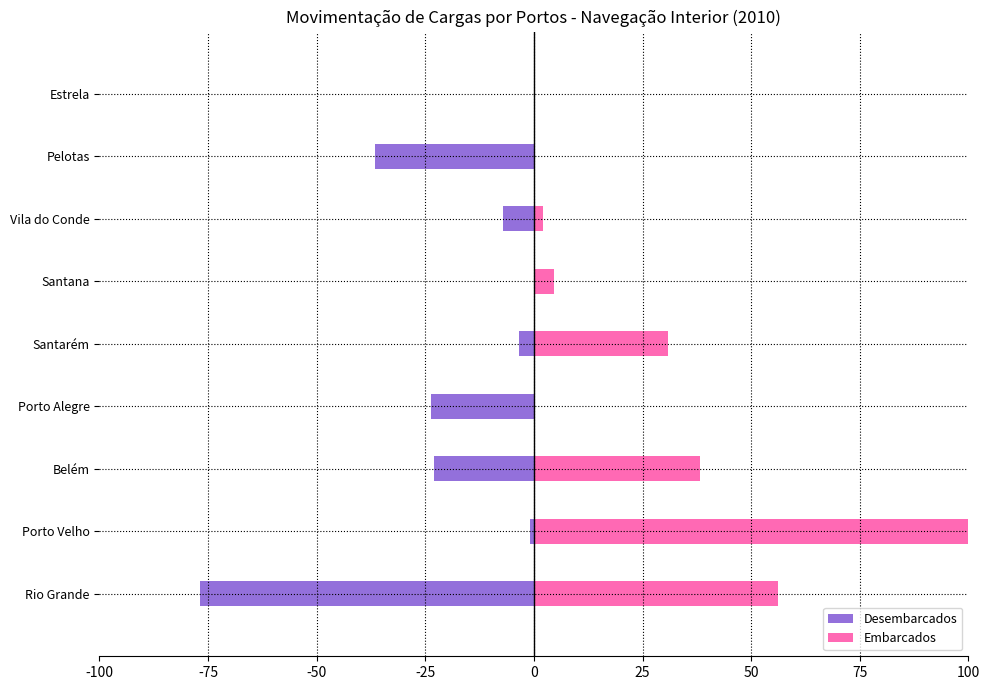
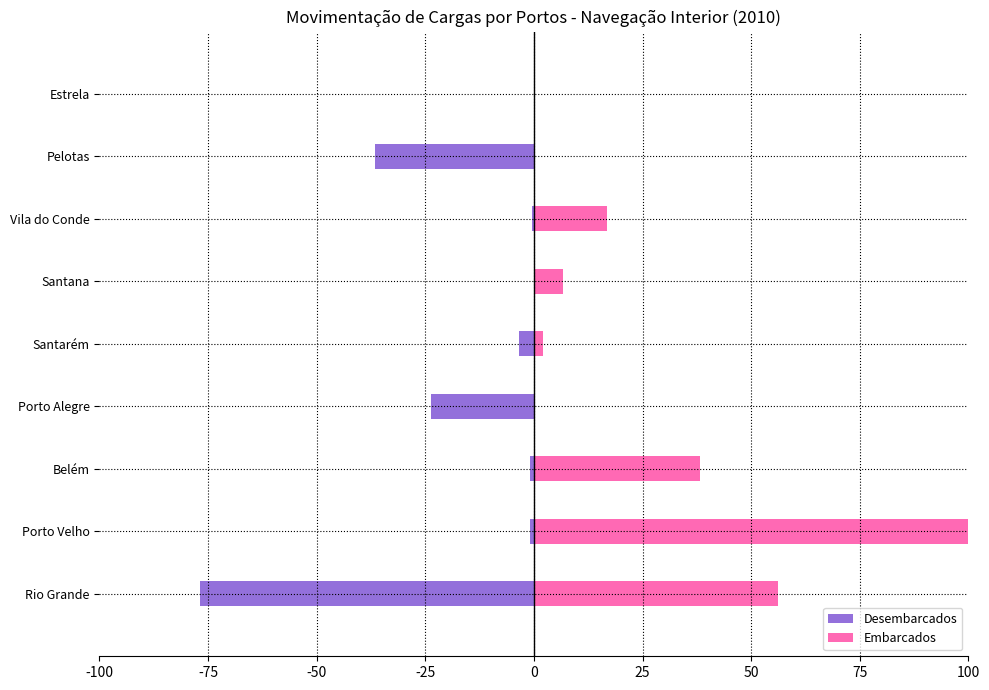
Desembarcados, Vila do Conde: -7 -> 0
Embarcados, Vila do Conde: 2 -> 17
Embarcados, Santana: 5 -> 7
Embarcados, Santarém: 31 -> 2
Desembarcados, Belém: -23 -> -1
